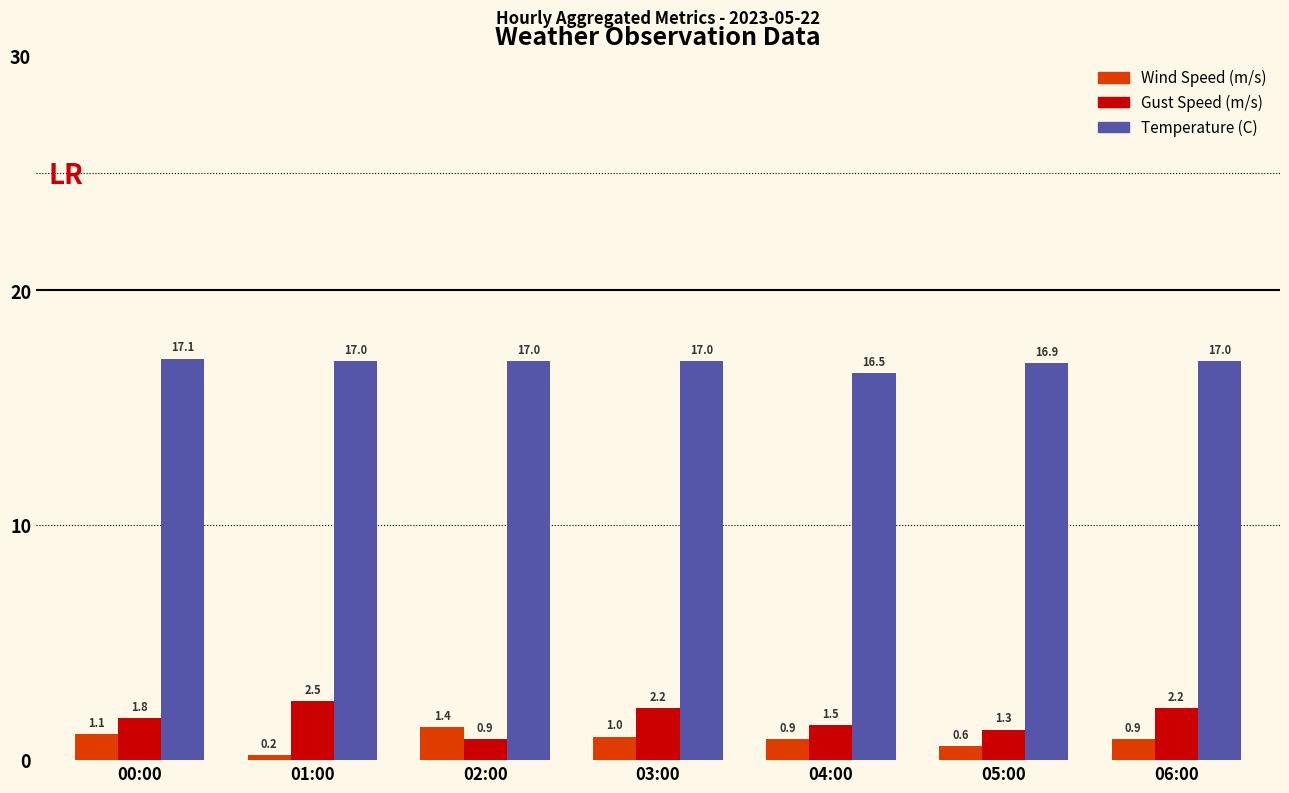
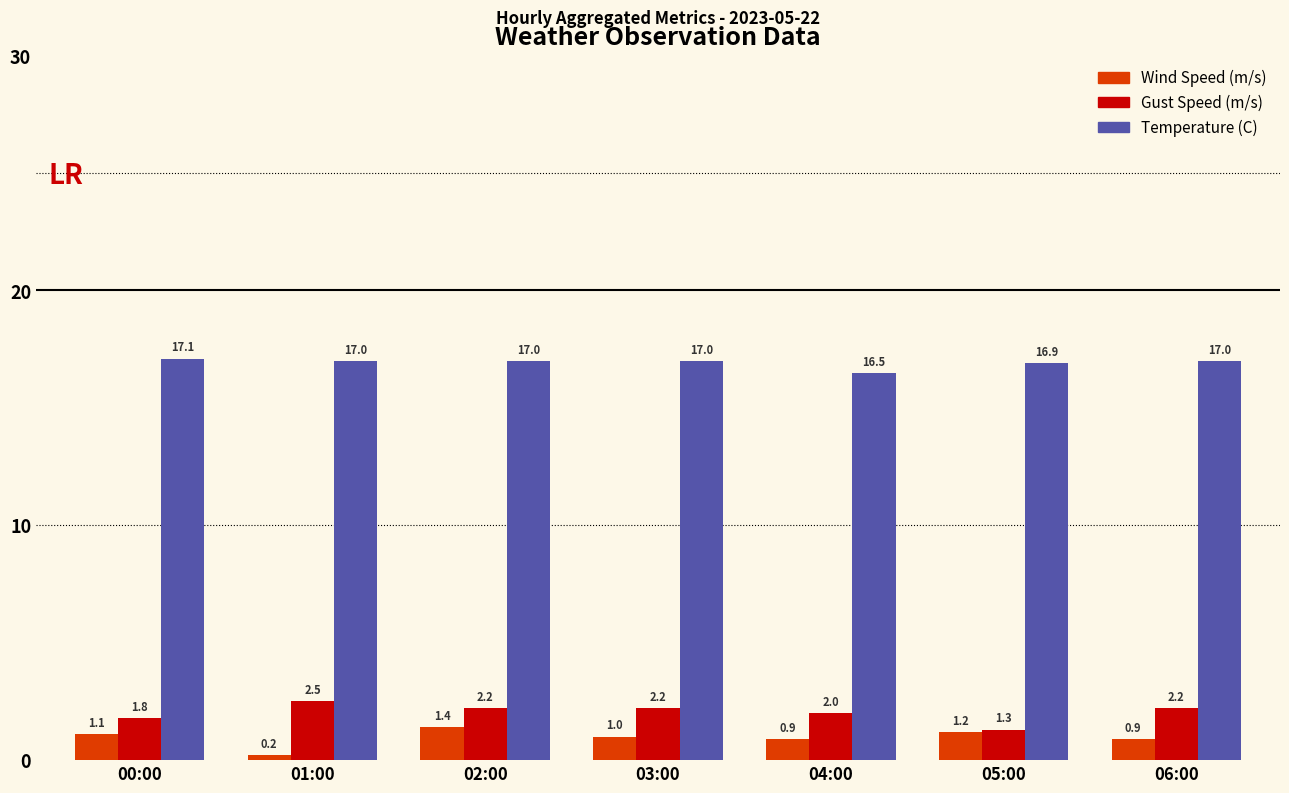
Gust Speed (m/s), 02:00: 0.9 -> 2.2
Gust Speed (m/s), 04:00: 1.5 -> 2.0
Wind Speed (m/s), 05:00: 0.6 -> 1.2
